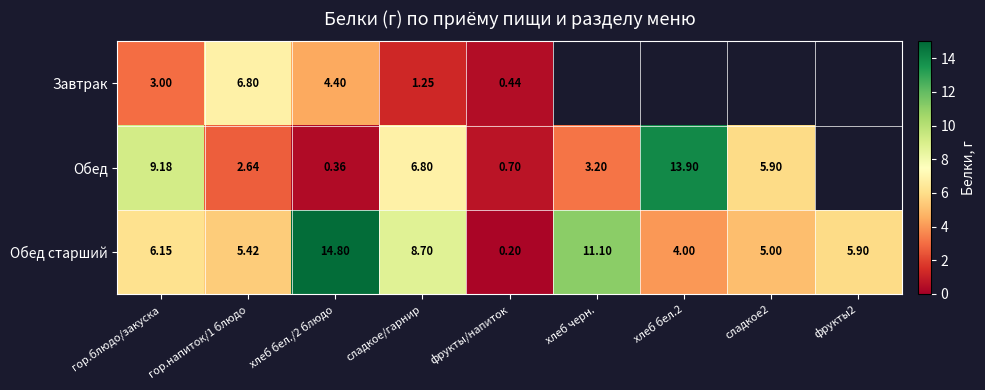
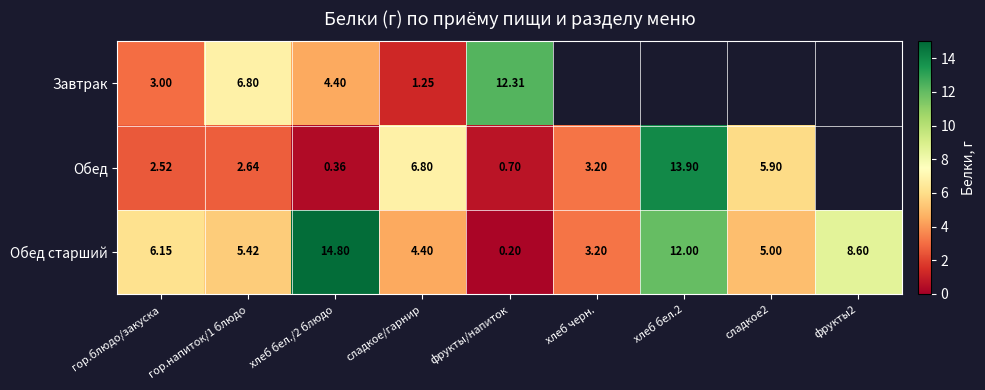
Завтрак, фрукты/напиток: 0.44 -> 12.31
Обед, гор.блюдо/закуска: 9.18 -> 2.52
Обед старший, сладкое/гарнир: 8.70 -> 4.40
Обед старший, хлеб черн.: 11.10 -> 3.20
Обед старший, хлеб бел.2: 4.00 -> 12.00
Обед старший, фрукты2: 5.90 -> 8.60
